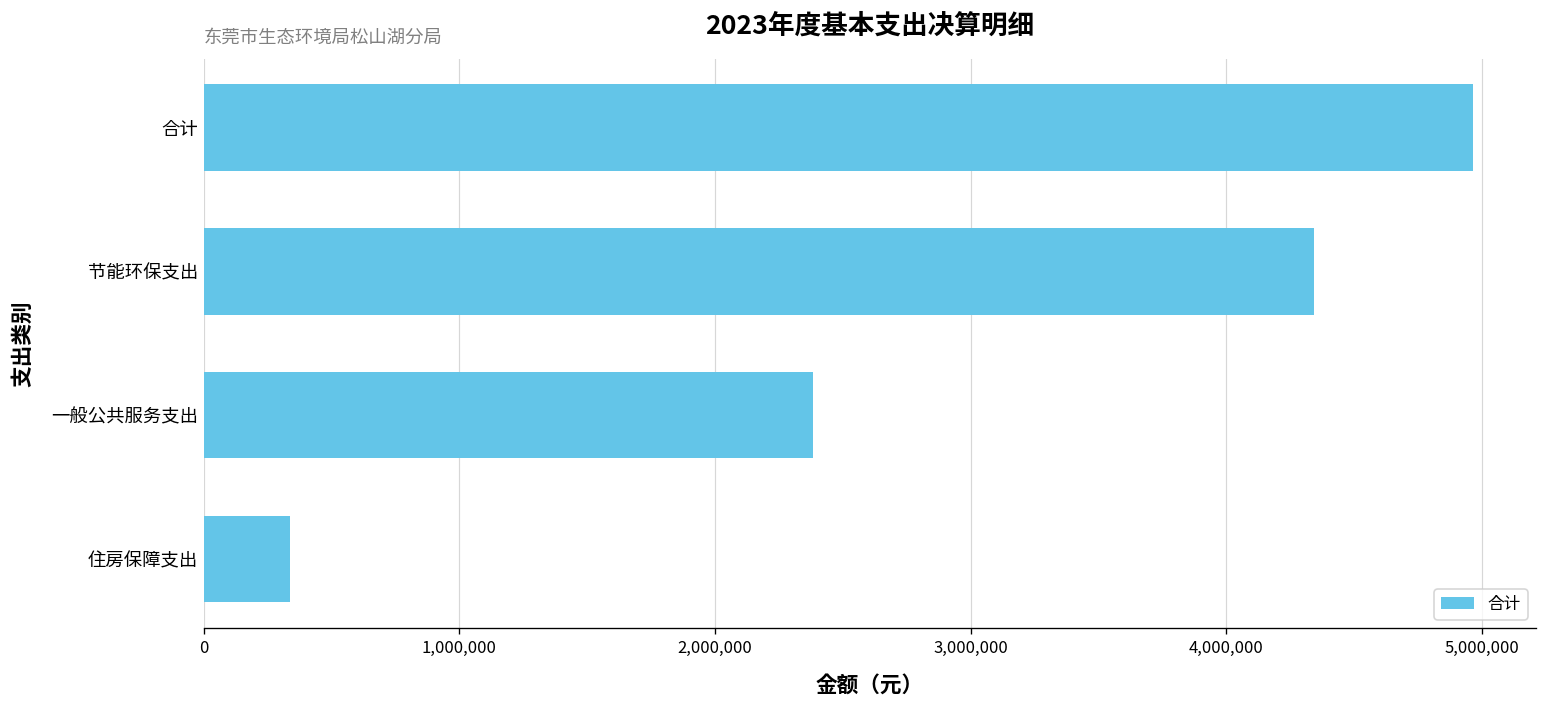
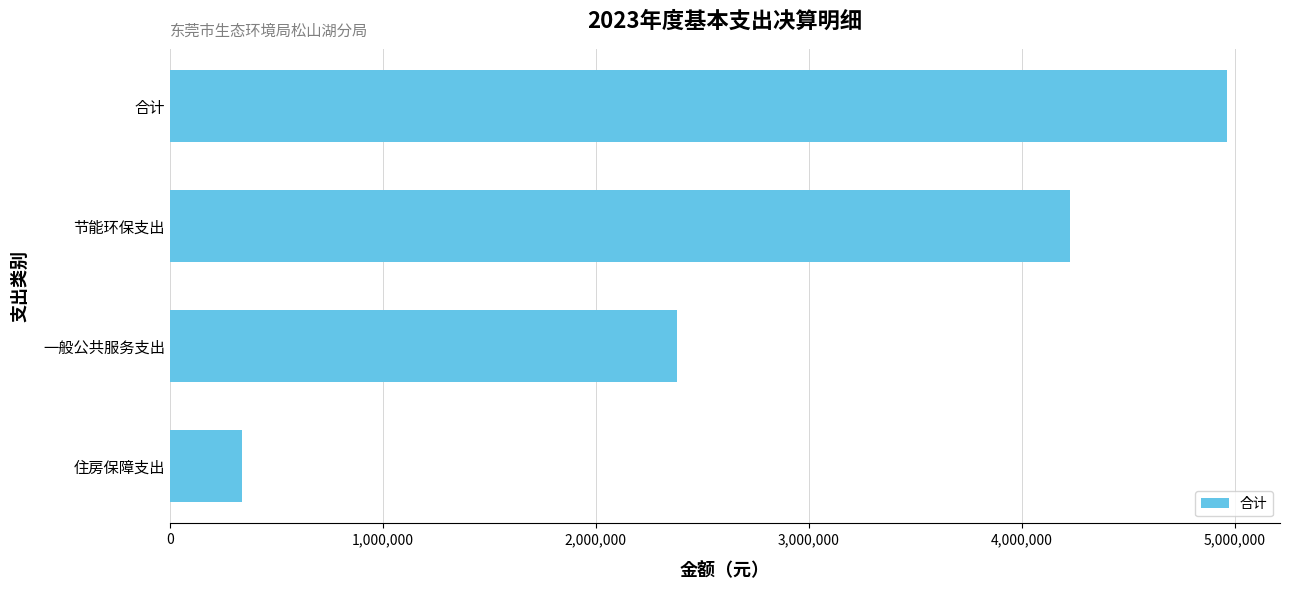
节能环保支出: 4,340,000 -> 4,220,000
